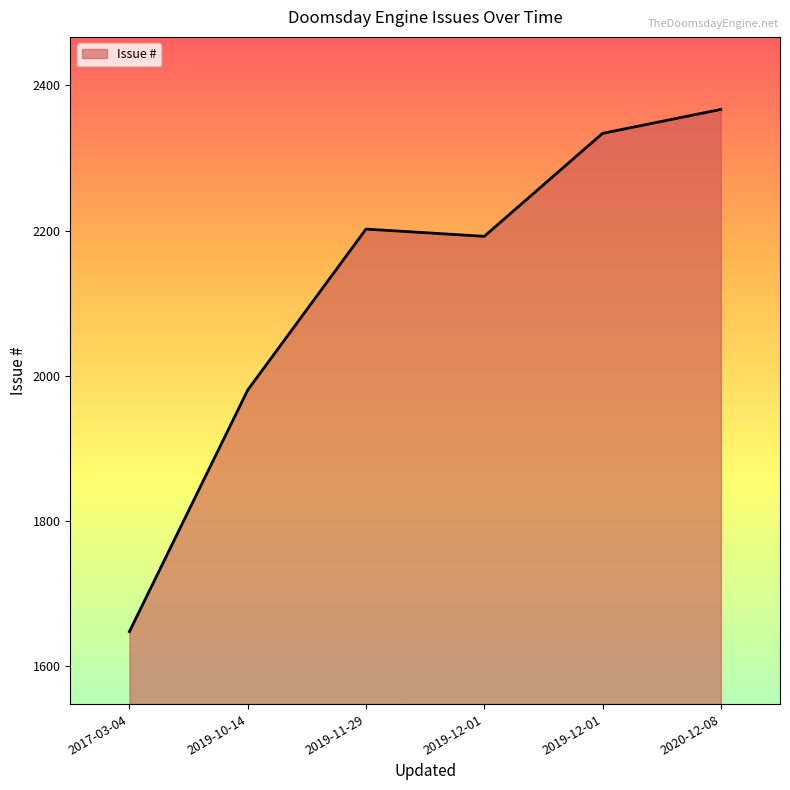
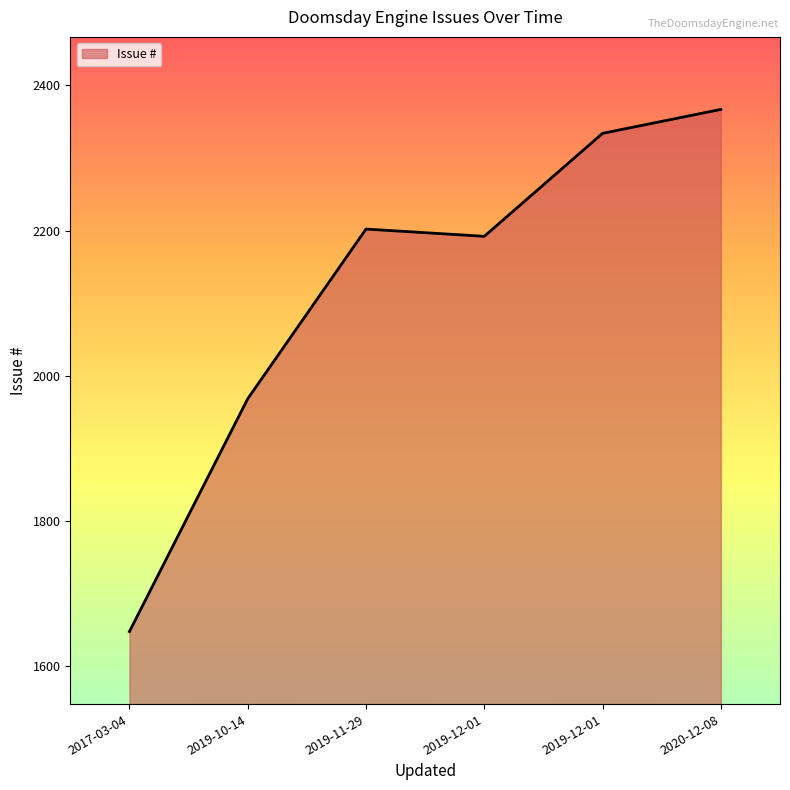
2019-10-14: 1980 -> 1970
